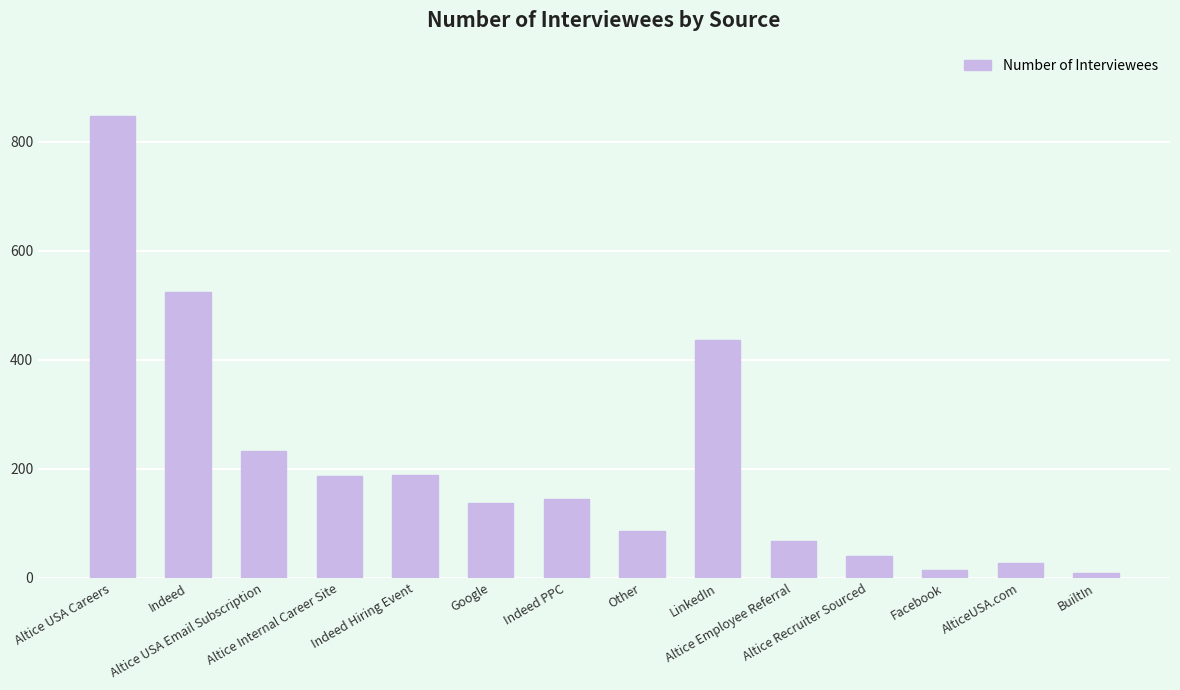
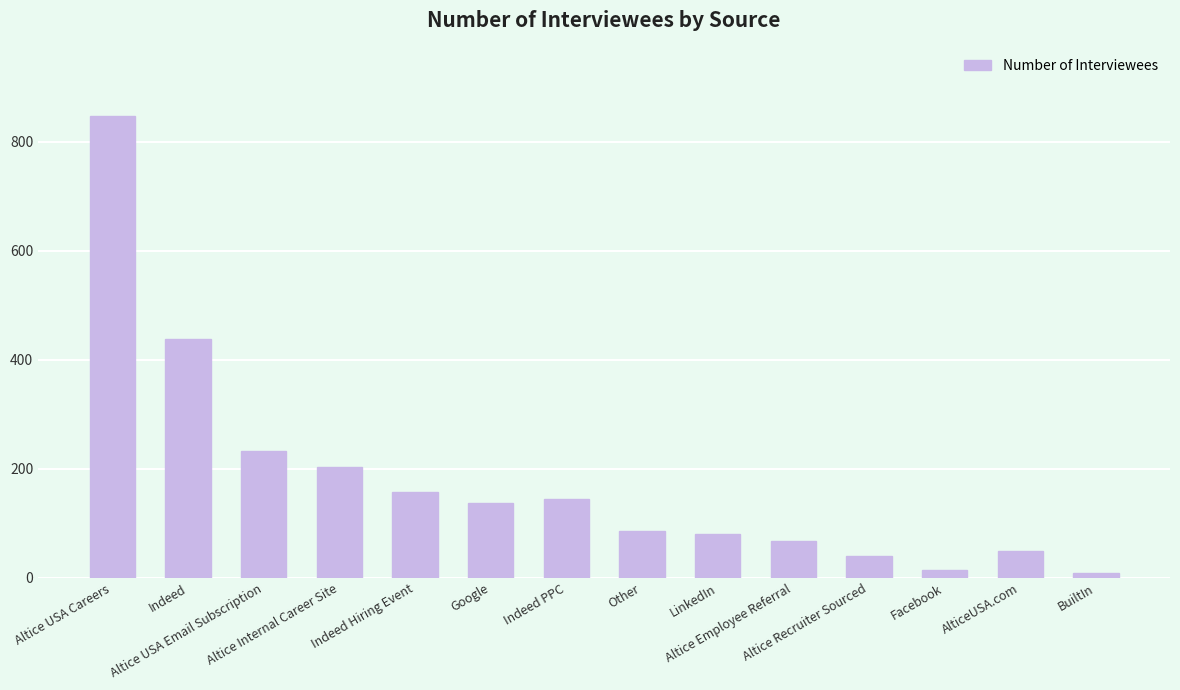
Indeed: 530 -> 440
Altice Internal Career Site: 190 -> 200
Indeed Hiring Event: 190 -> 160
LinkedIn: 440 -> 80
AlticeUSA.com: 30 -> 50
